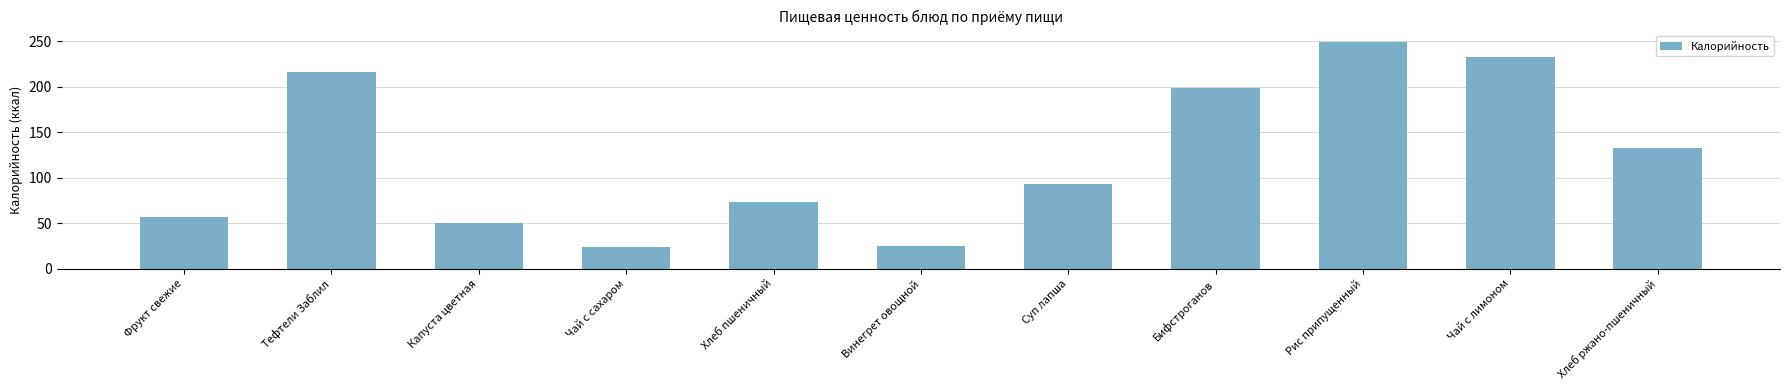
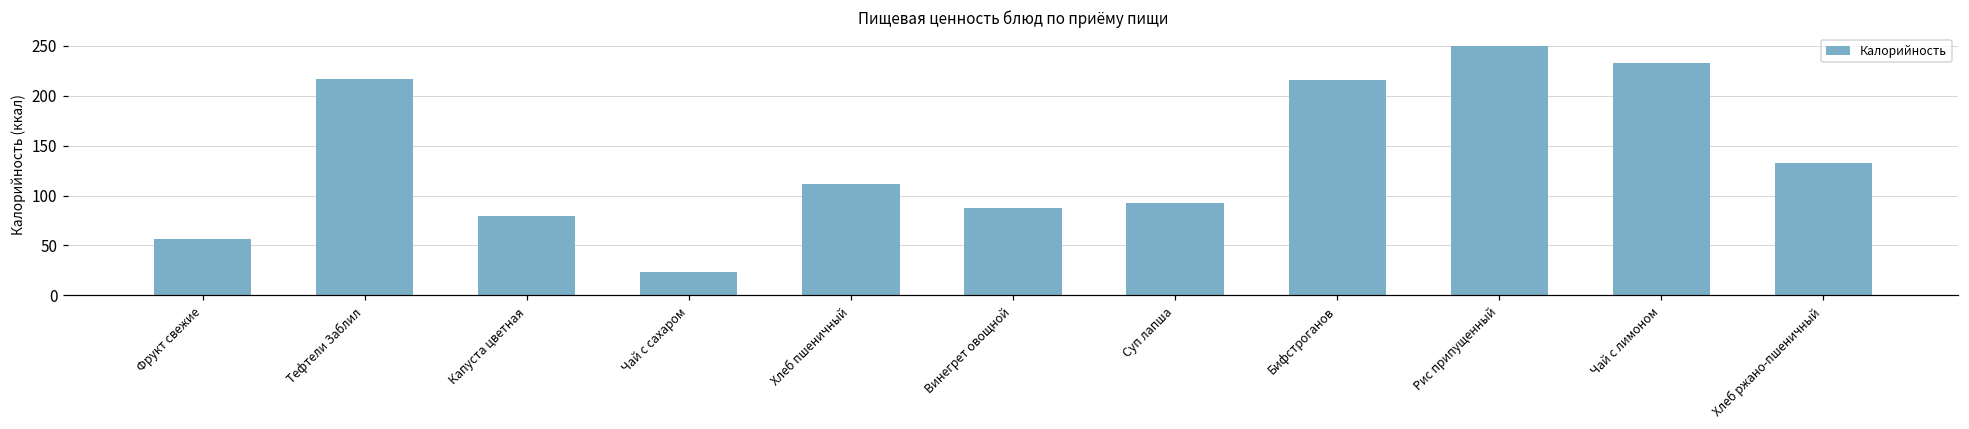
Капуста цветная: 50 -> 80
Хлеб пшеничный: 70 -> 110
Винегрет овощной: 20 -> 90
Бифстроганов: 200 -> 220
